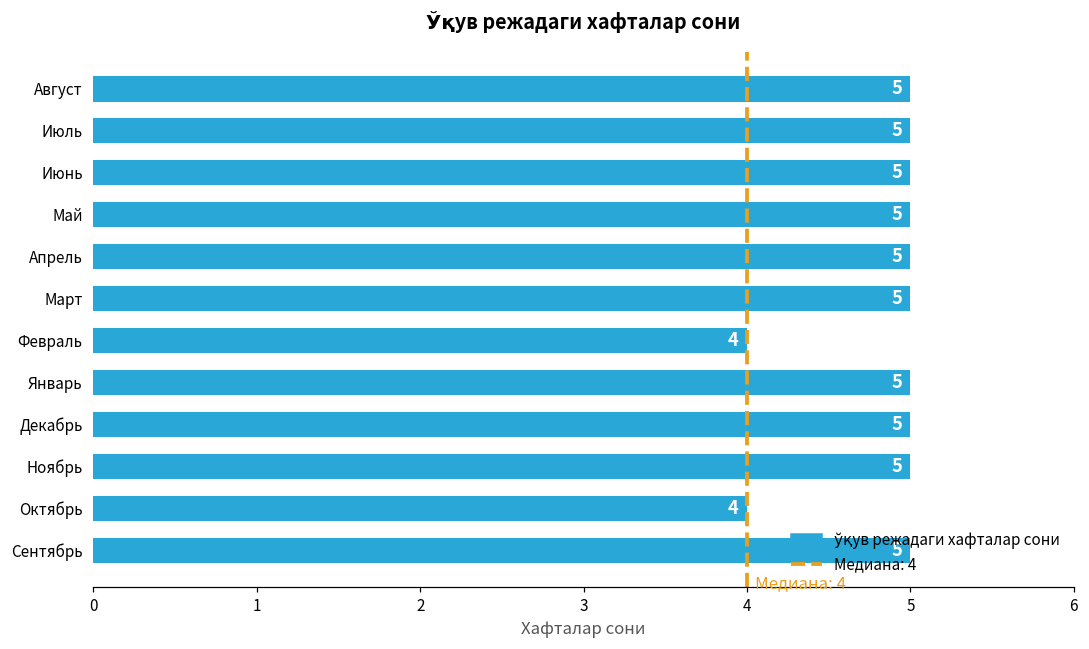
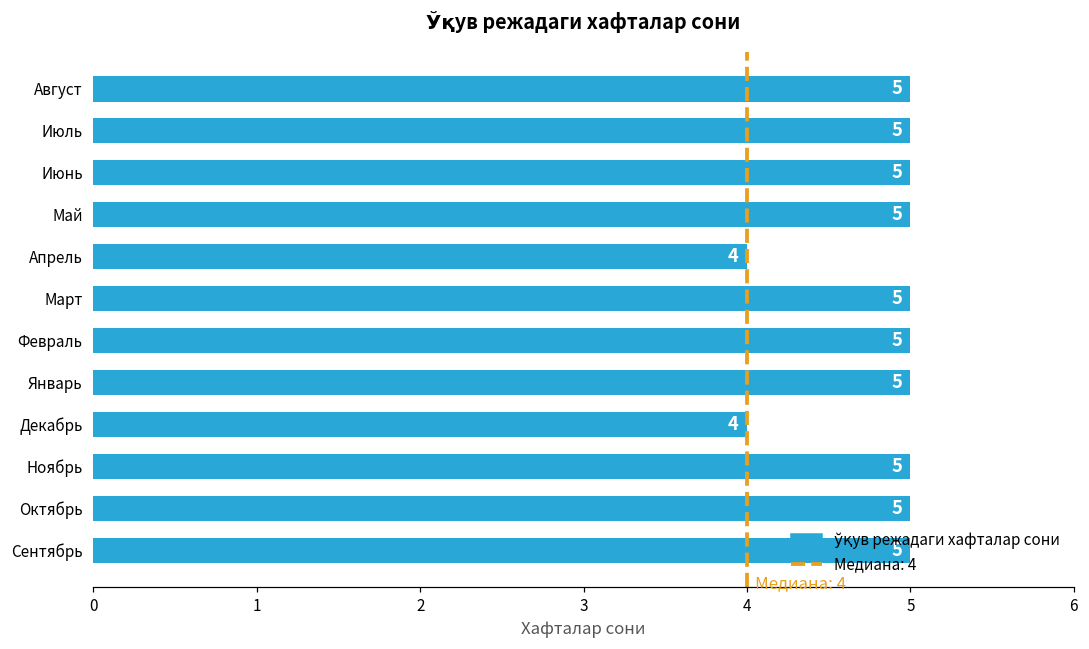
Апрель: 5 -> 4
Февраль: 4 -> 5
Декабрь: 5 -> 4
Октябрь: 4 -> 5
